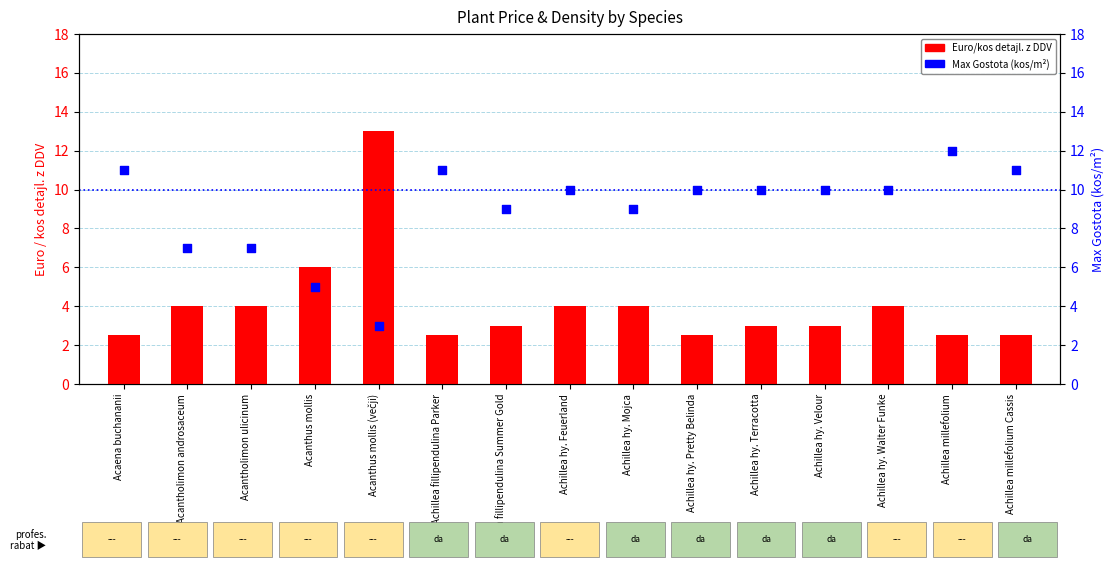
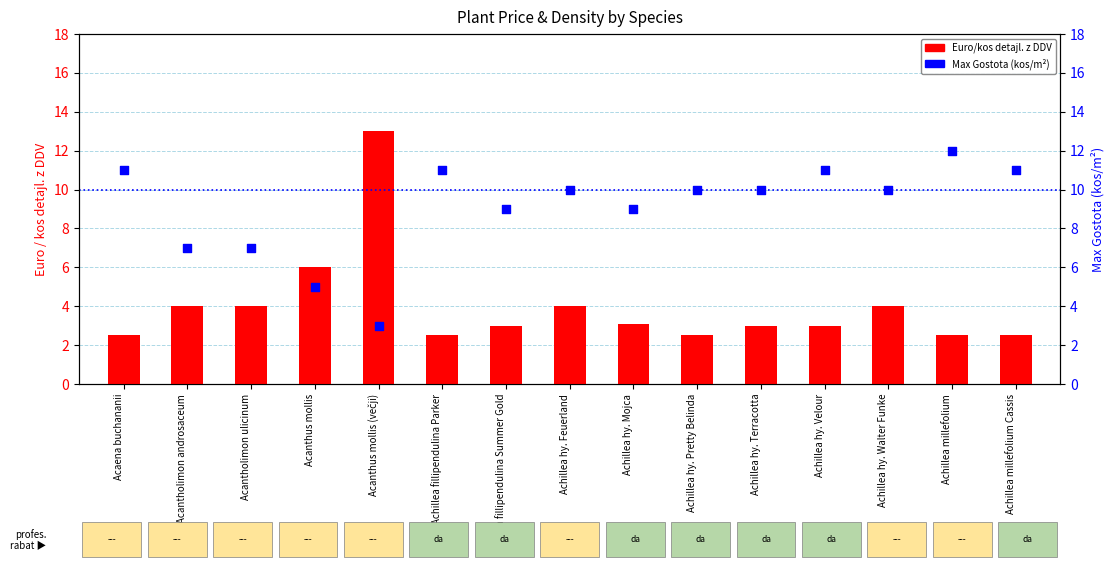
Euro/kos detajl. z DDV, Achillea hy. Mojca: 4.0 -> 3.1
Max Gostota (kos/m²), Achillea hy. Velour: 10 -> 11
